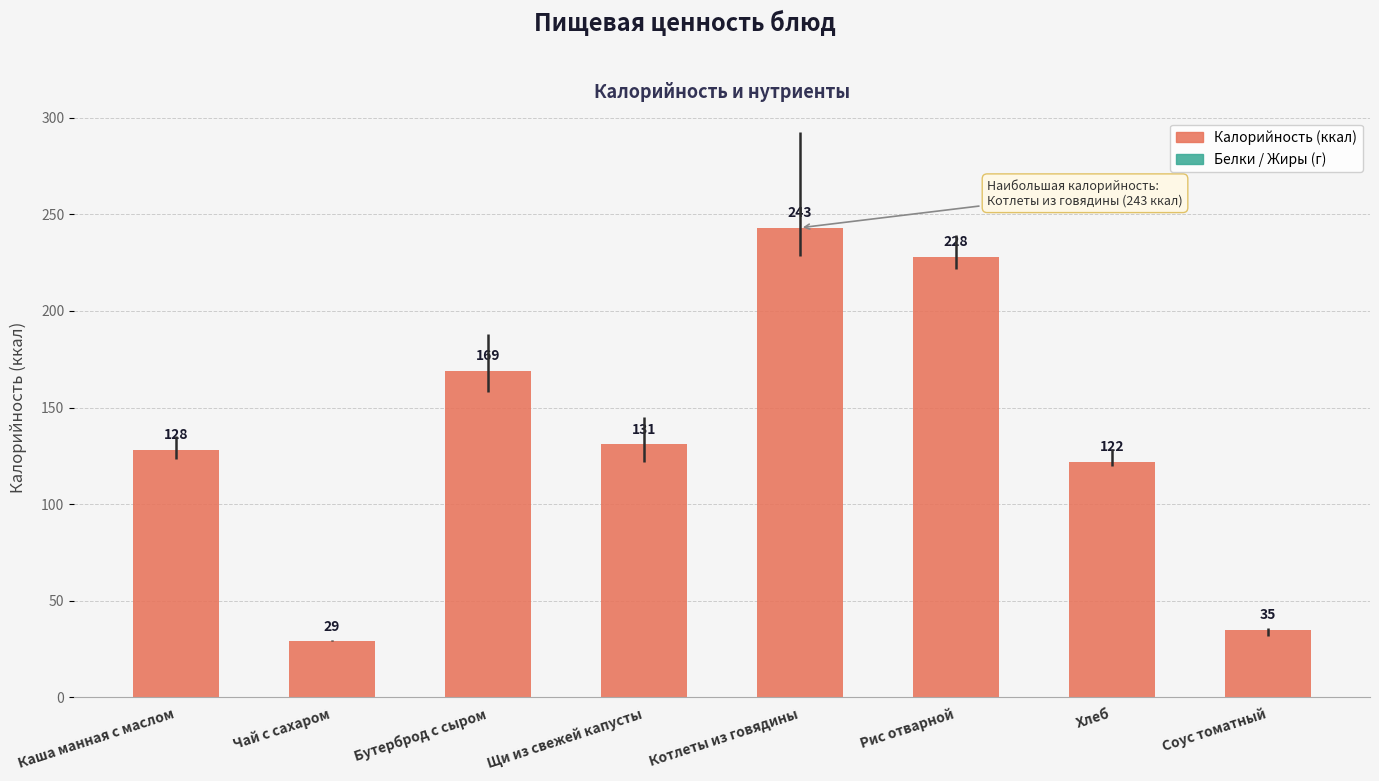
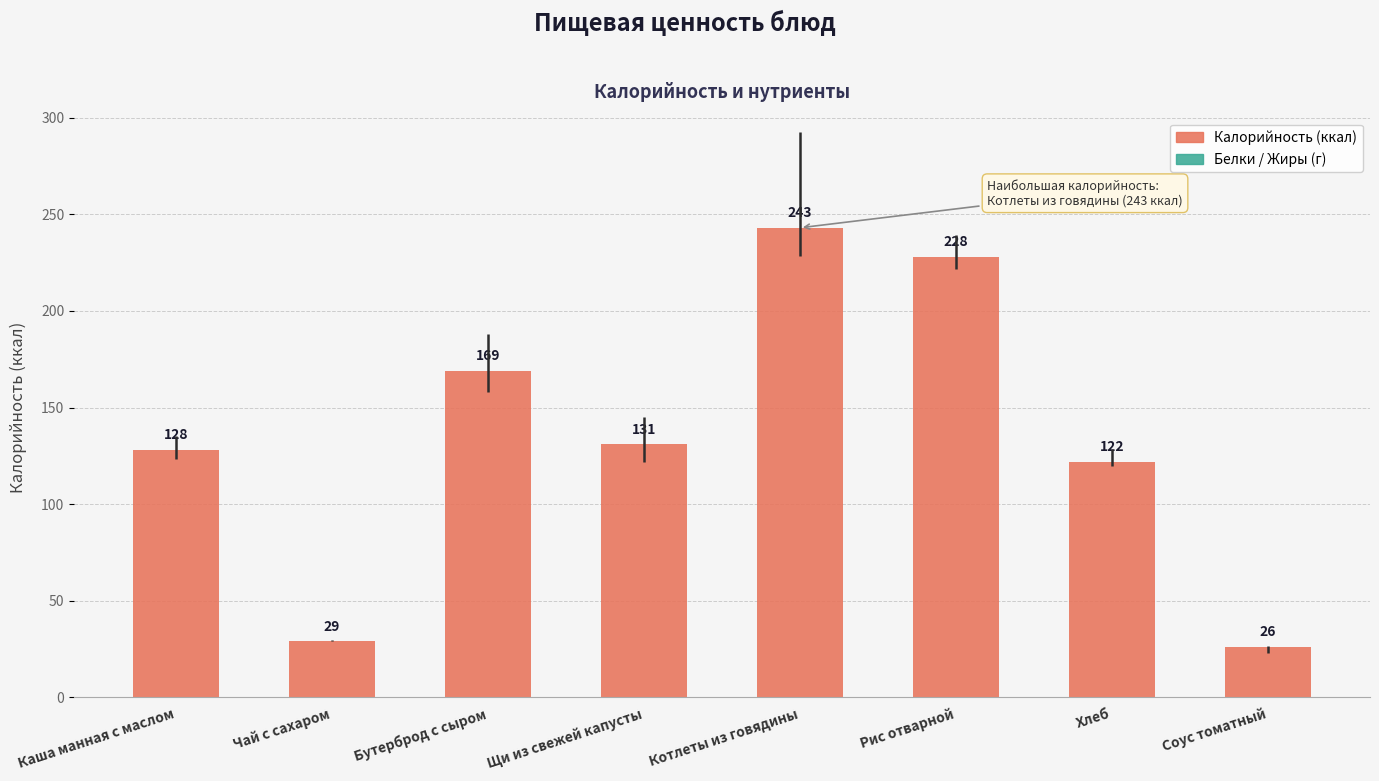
Соус томатный: 35 -> 26
